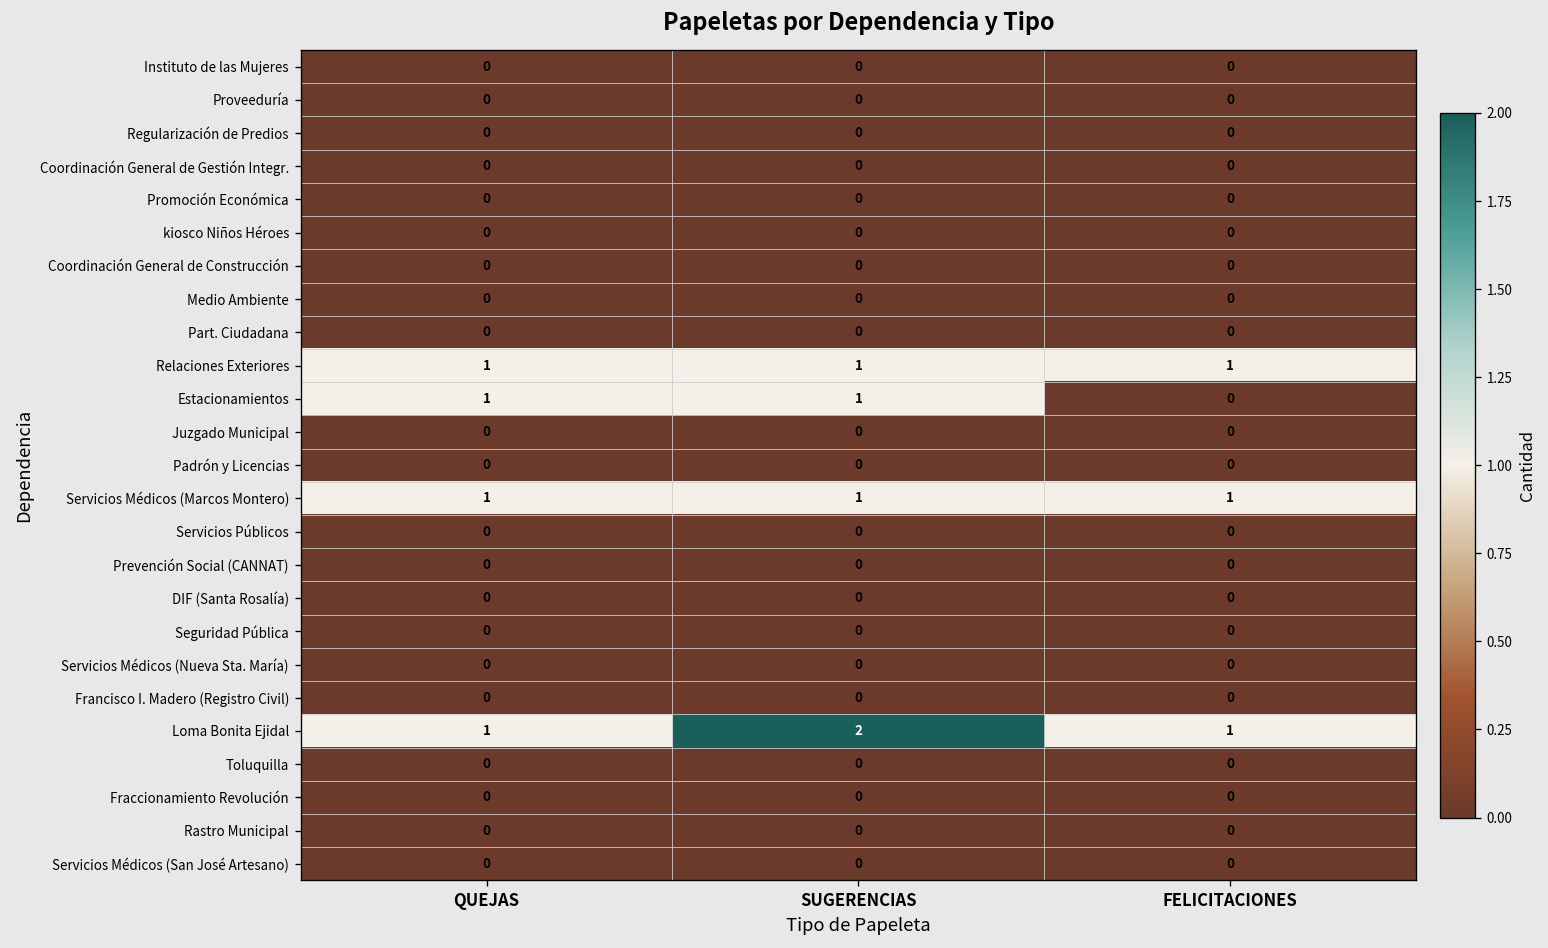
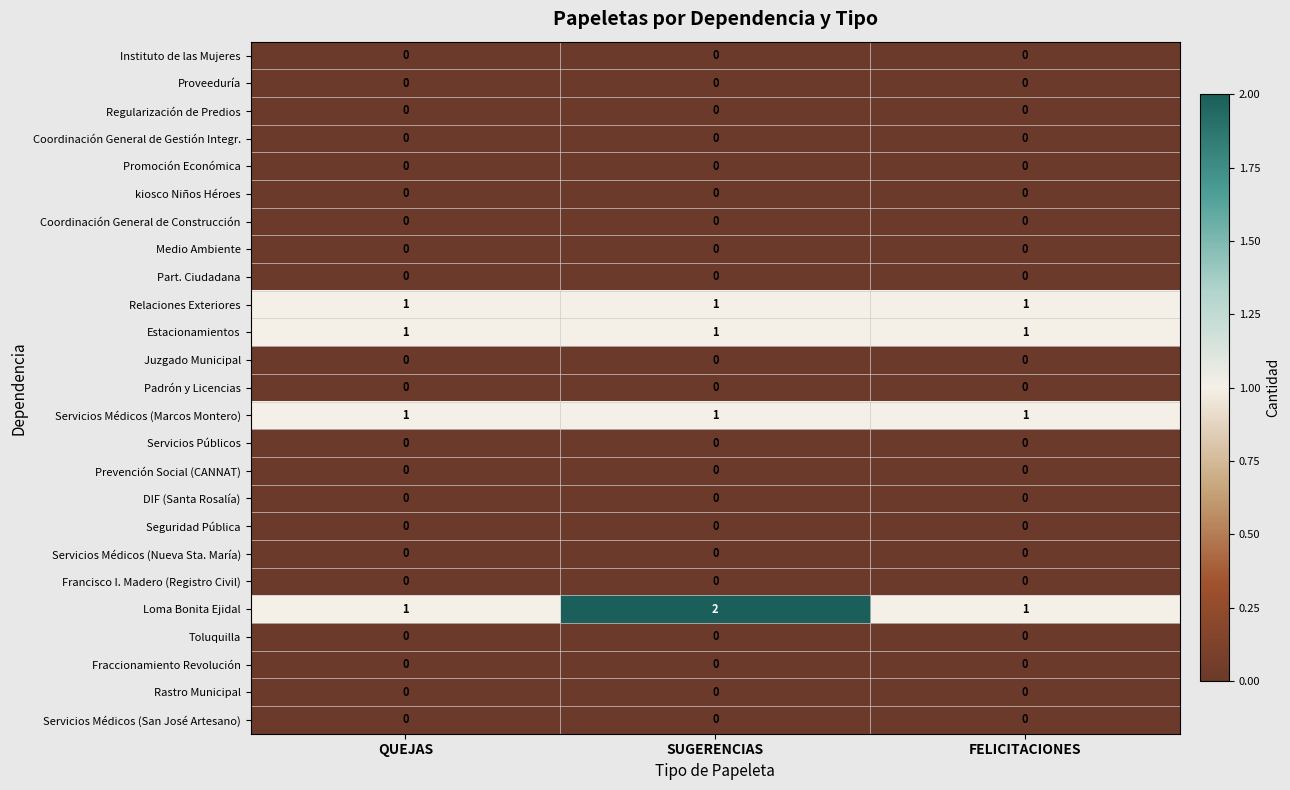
Estacionamientos, FELICITACIONES: 0 -> 1
